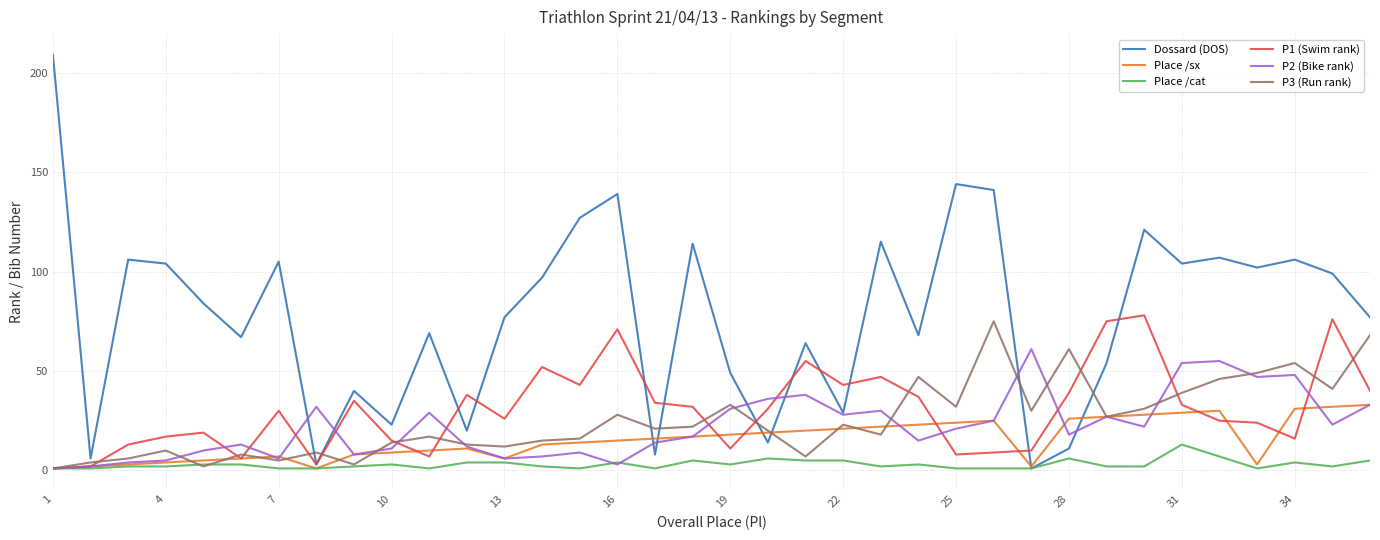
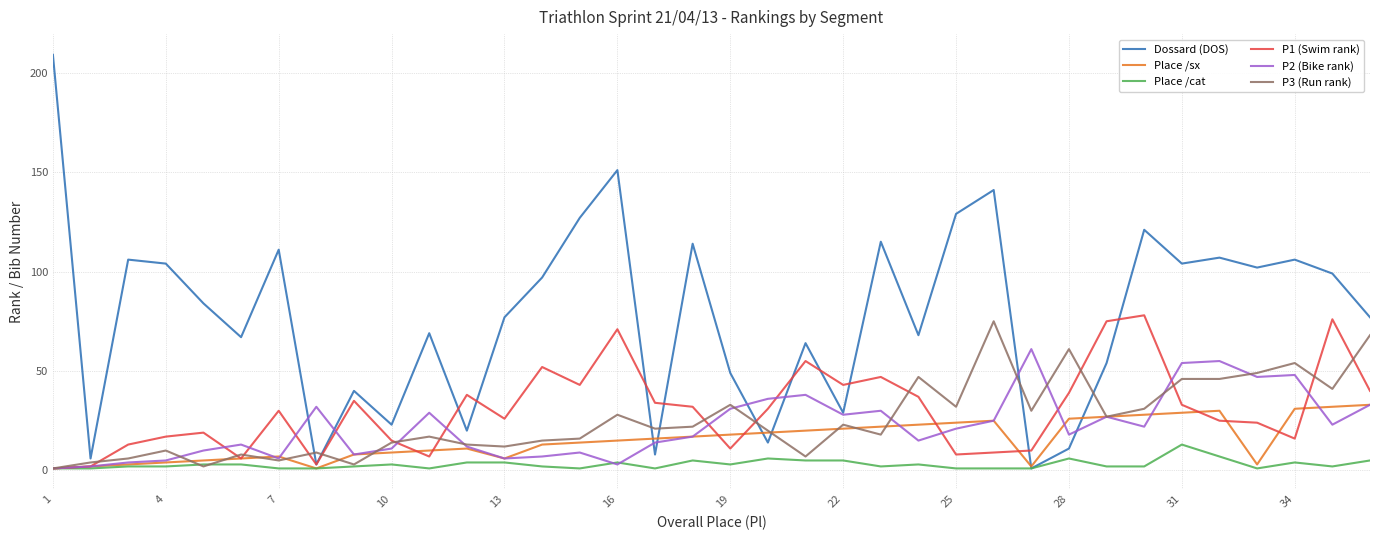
Dossard (DOS), 7: 105 -> 111
Dossard (DOS), 16: 139 -> 151
Dossard (DOS), 25: 144 -> 129
P3 (Run rank), 31: 39 -> 46
